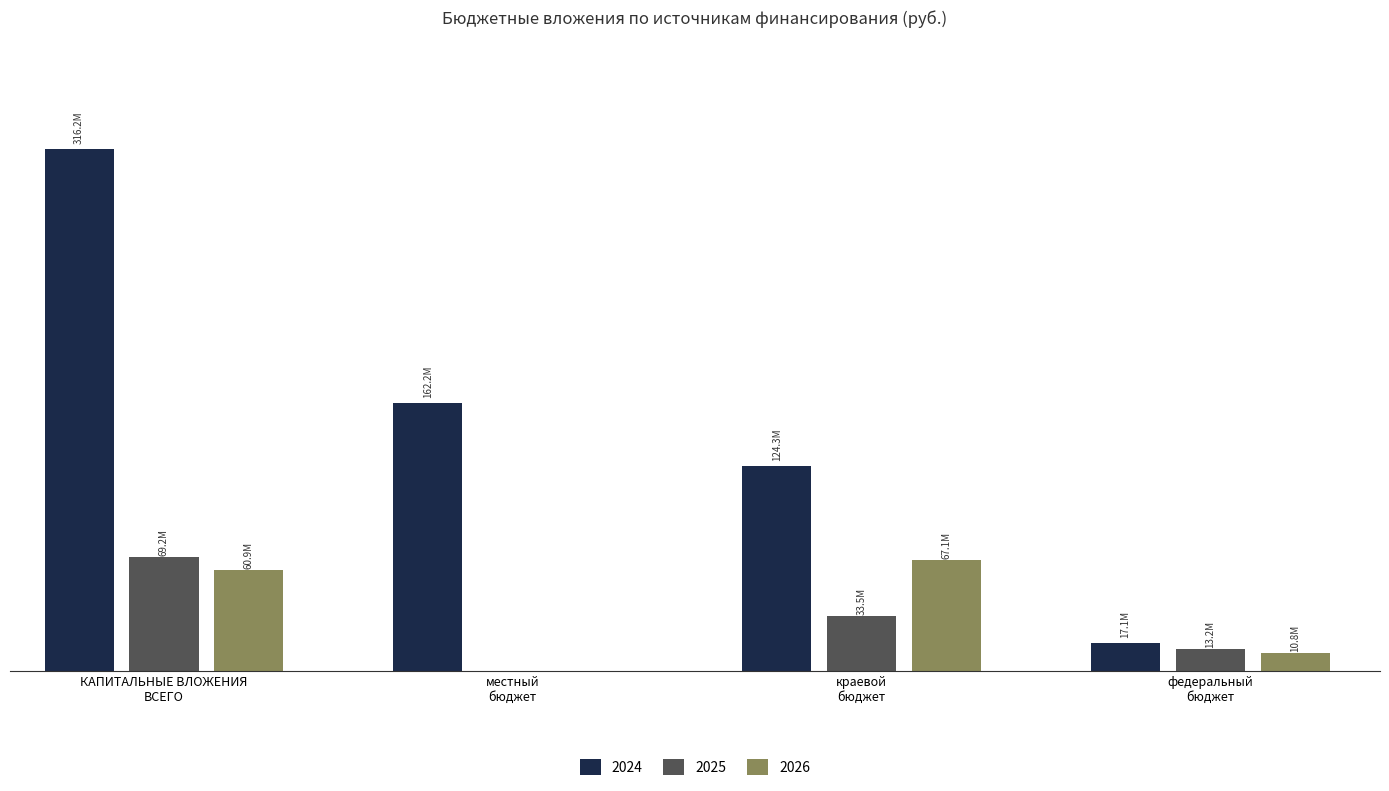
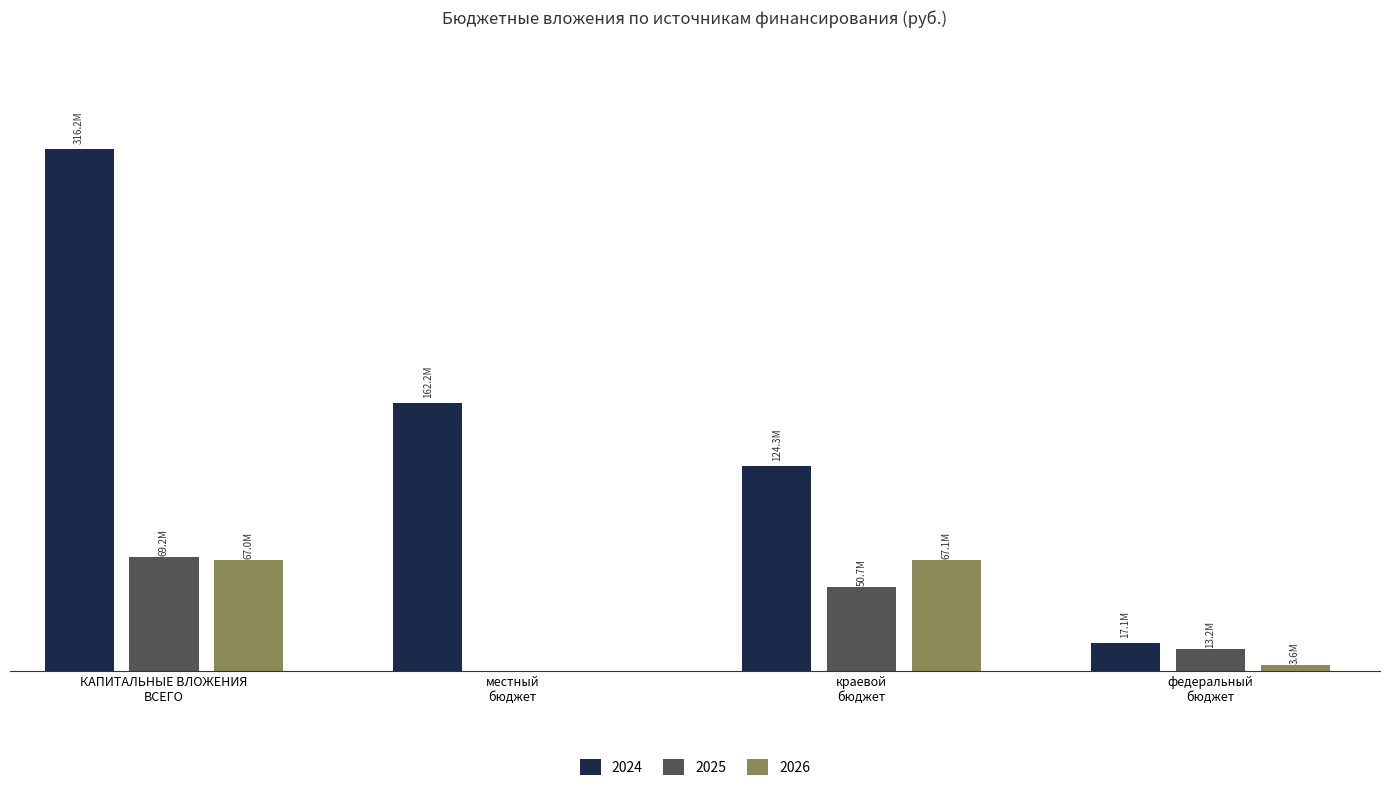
2026, КАПИТАЛЬНЫЕ ВЛОЖЕНИЯ ВСЕГО: 60.9M -> 67.0M
2025, краевой бюджет: 33.5M -> 50.7M
2026, федеральный бюджет: 10.8M -> 3.6M
